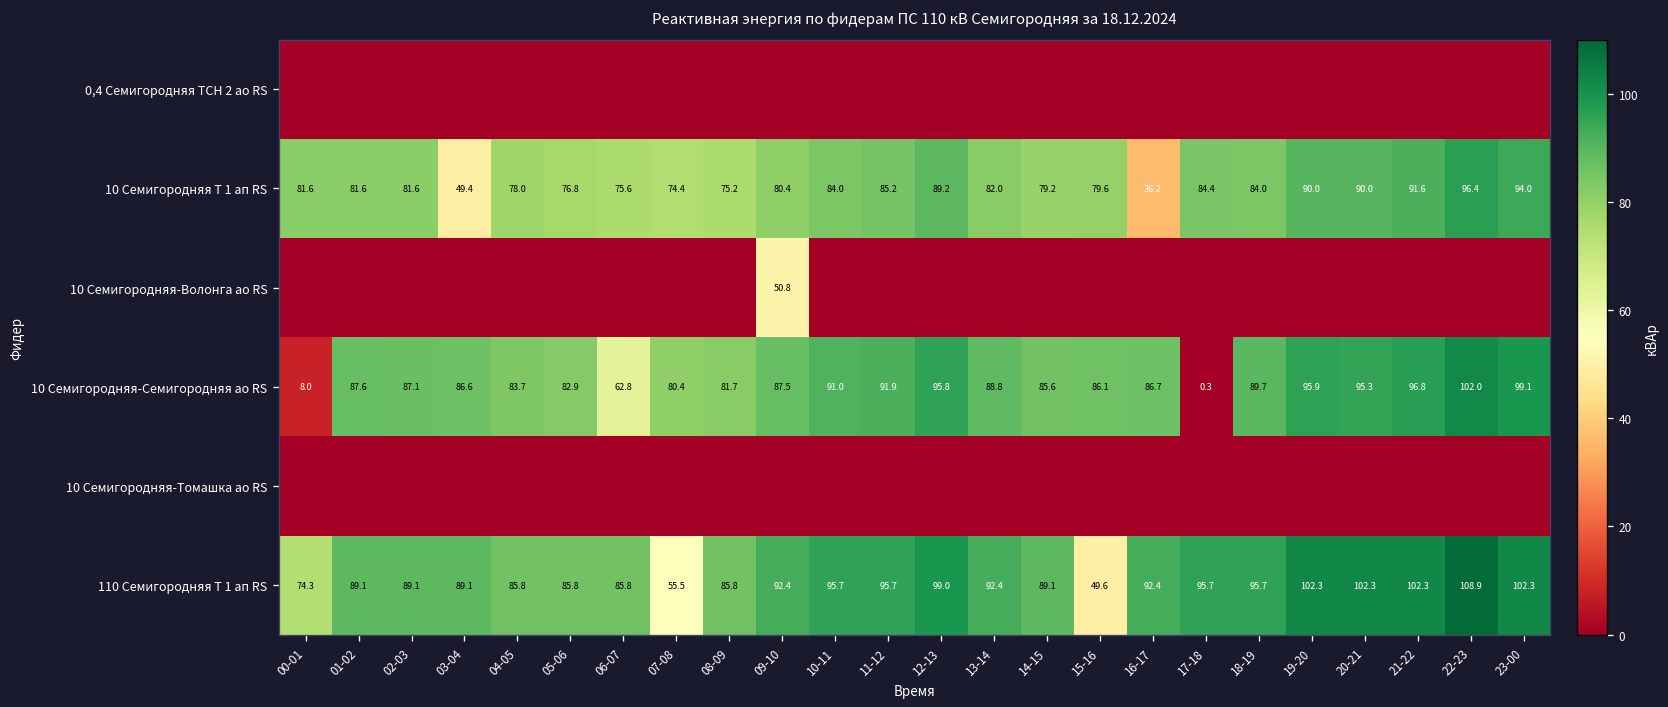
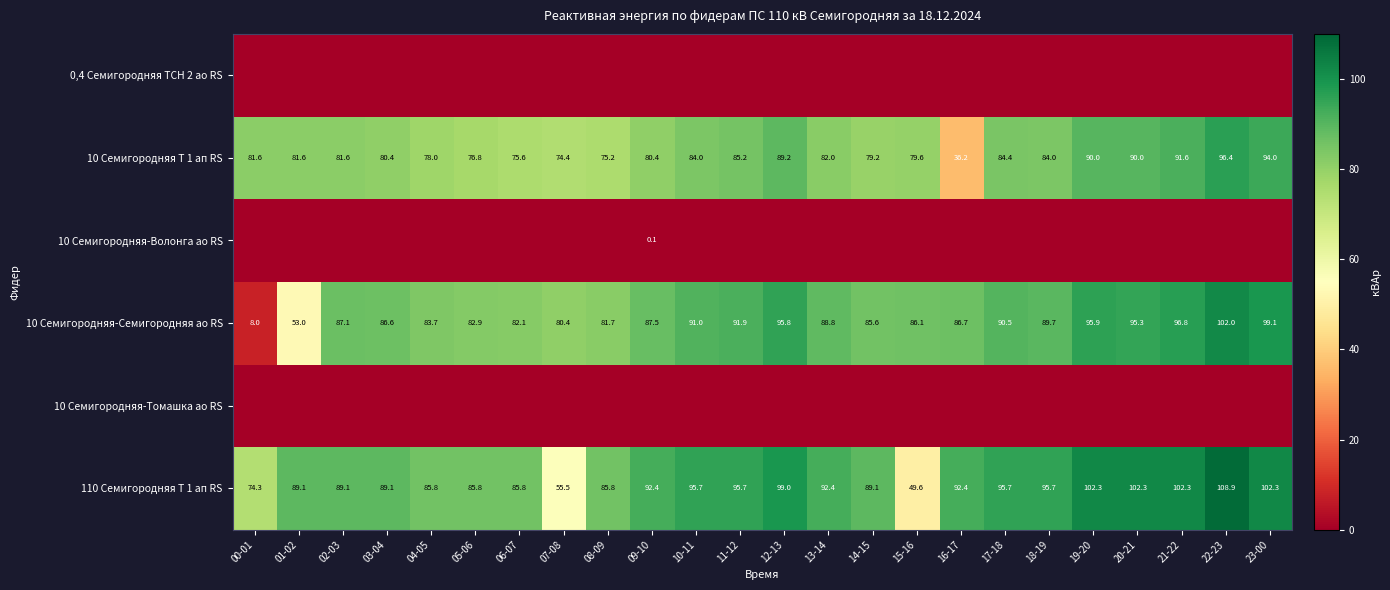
10 Семигородняя Т 1 ап RS, 03-04: 49.4 -> 80.4
10 Семигородняя-Волонга ао RS, 09-10: 50.8 -> 0.1
10 Семигородняя-Семигородняя ао RS, 01-02: 87.6 -> 53.0
10 Семигородняя-Семигородняя ао RS, 06-07: 62.8 -> 82.1
10 Семигородняя-Семигородняя ао RS, 17-18: 0.3 -> 90.5
